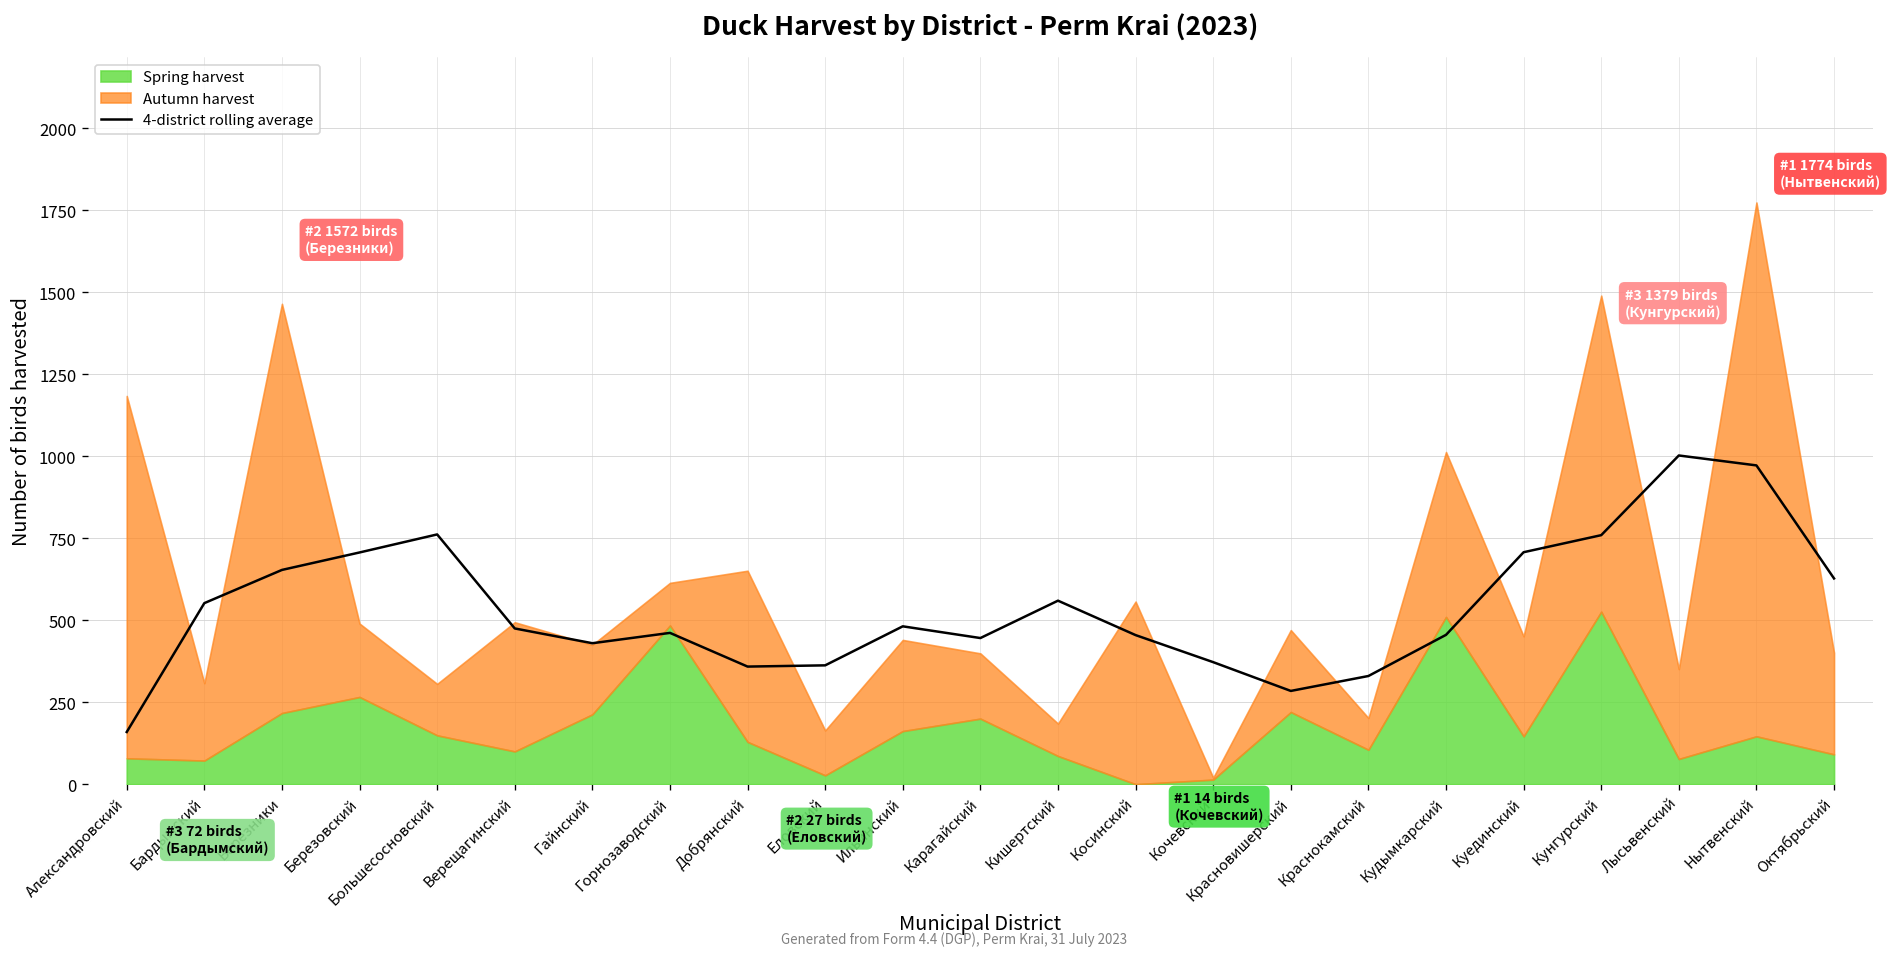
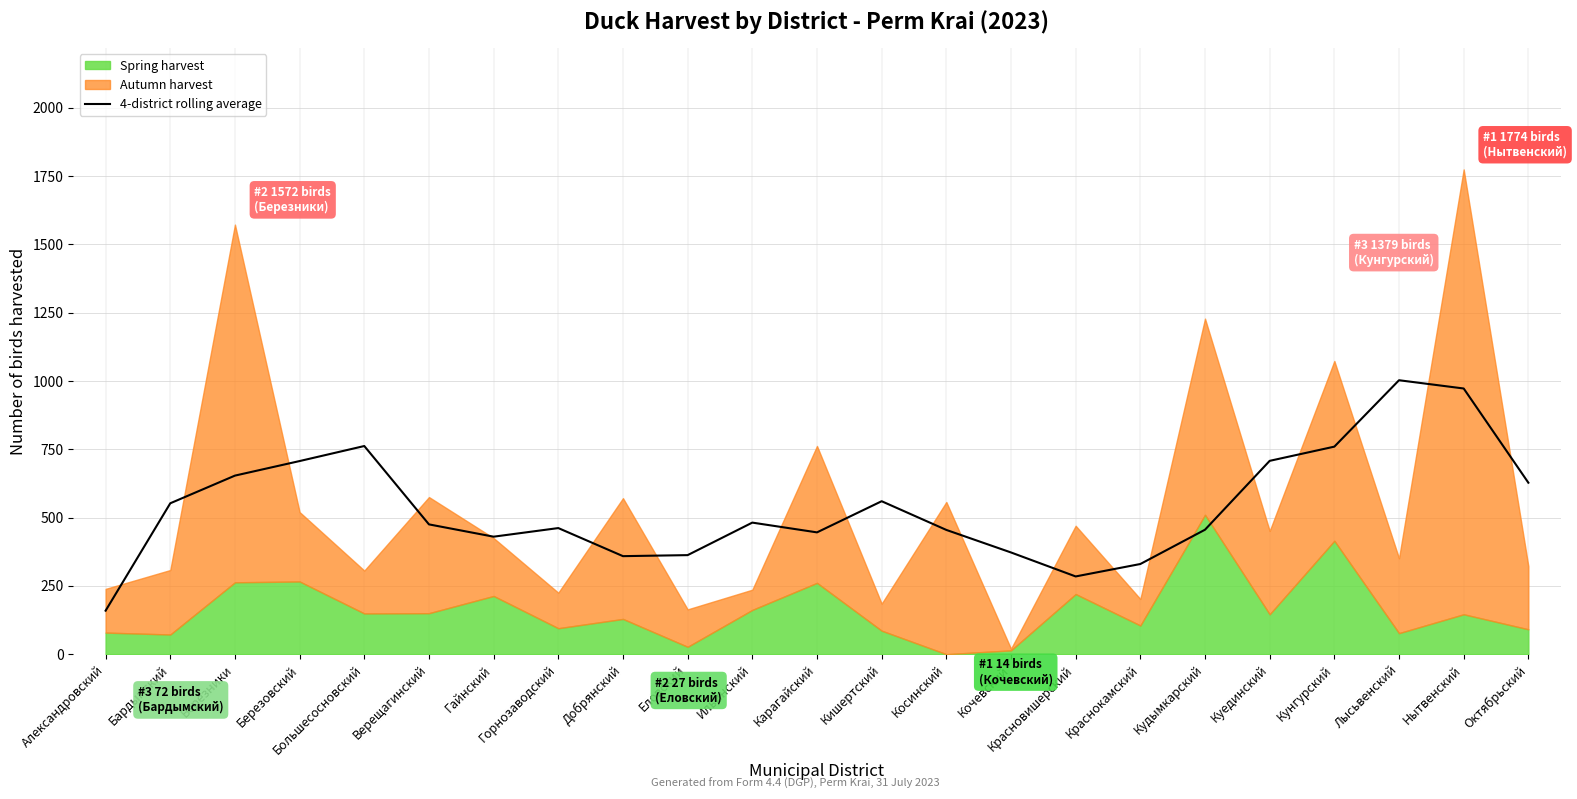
Autumn harvest, Александровский: 1110 -> 160
Spring harvest, Березники: 220 -> 260
Autumn harvest, Березники: 1250 -> 1310
Autumn harvest, Березовский: 220 -> 250
Spring harvest, Верещагинский: 100 -> 150
Autumn harvest, Верещагинский: 390 -> 430
Spring harvest, Горнозаводский: 480 -> 100
Autumn harvest, Добрянский: 520 -> 440
Autumn harvest, Ильинский: 280 -> 70
Spring harvest, Карагайский: 200 -> 260
Autumn harvest, Карагайский: 200 -> 500
Autumn harvest, Кудымкарский: 500 -> 720
Spring harvest, Кунгурский: 530 -> 420
Autumn harvest, Кунгурский: 960 -> 660
Autumn harvest, Октябрьский: 310 -> 230
